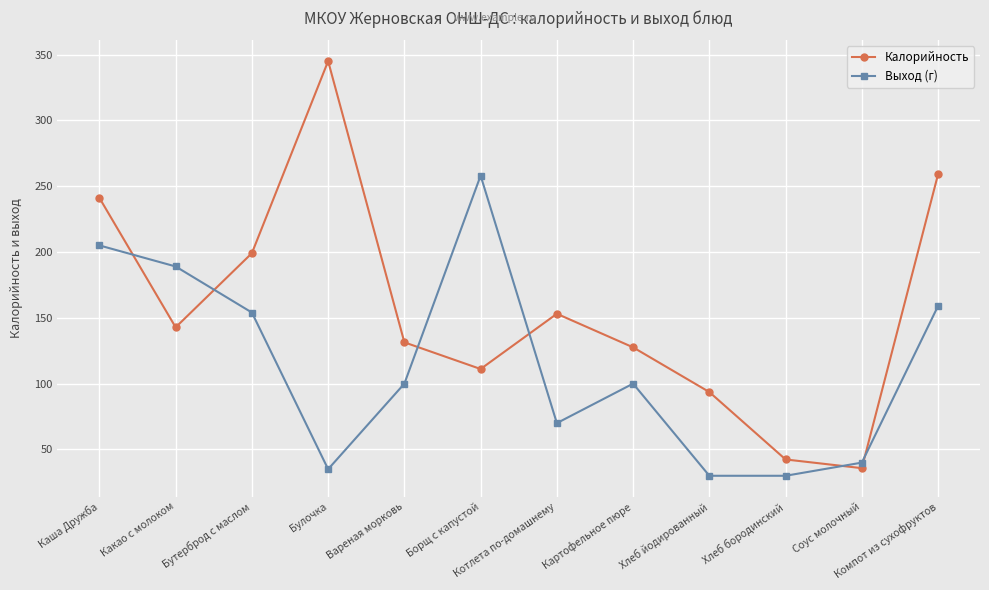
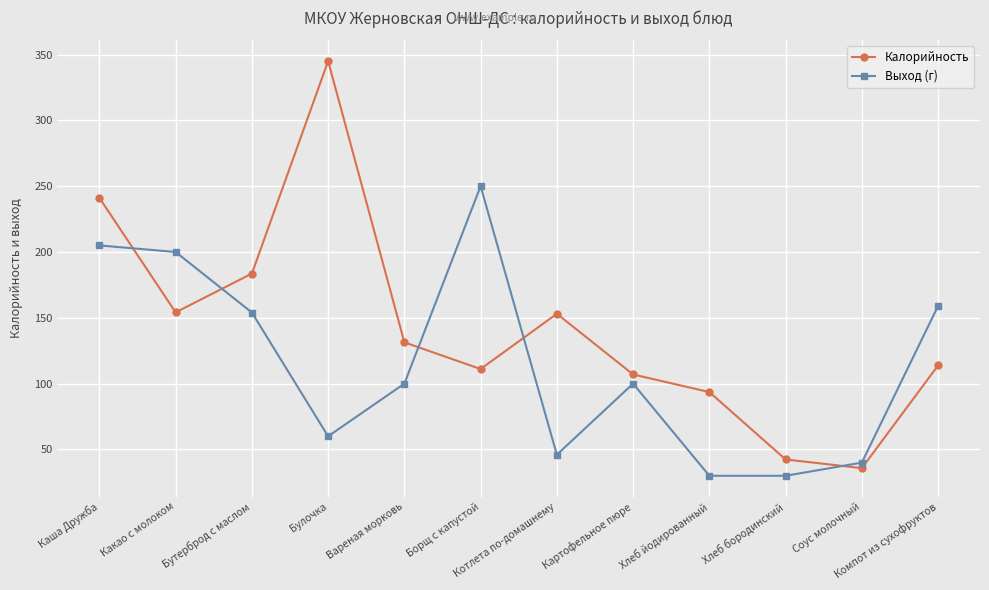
Калорийность, Какао с молоком: 143 -> 154
Выход (г), Какао с молоком: 189 -> 200
Калорийность, Бутерброд с маслом: 199 -> 184
Выход (г), Булочка: 35 -> 60
Выход (г), Борщ с капустой: 258 -> 250
Выход (г), Котлета по-домашнему: 70 -> 46
Калорийность, Картофельное пюре: 128 -> 107
Калорийность, Компот из сухофруктов: 259 -> 114
